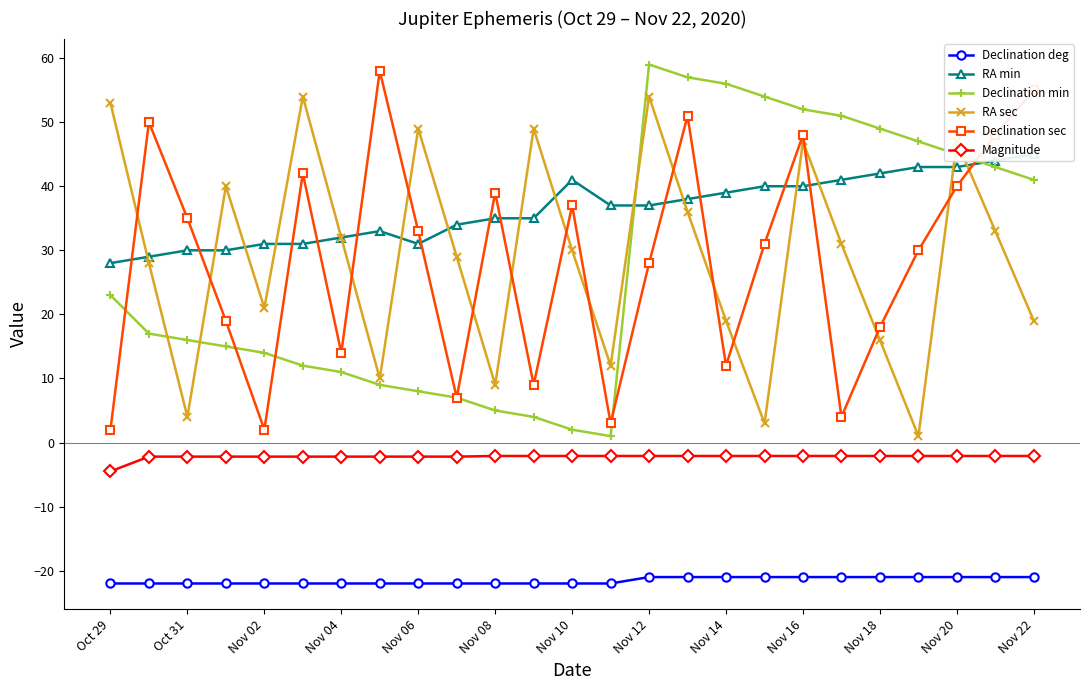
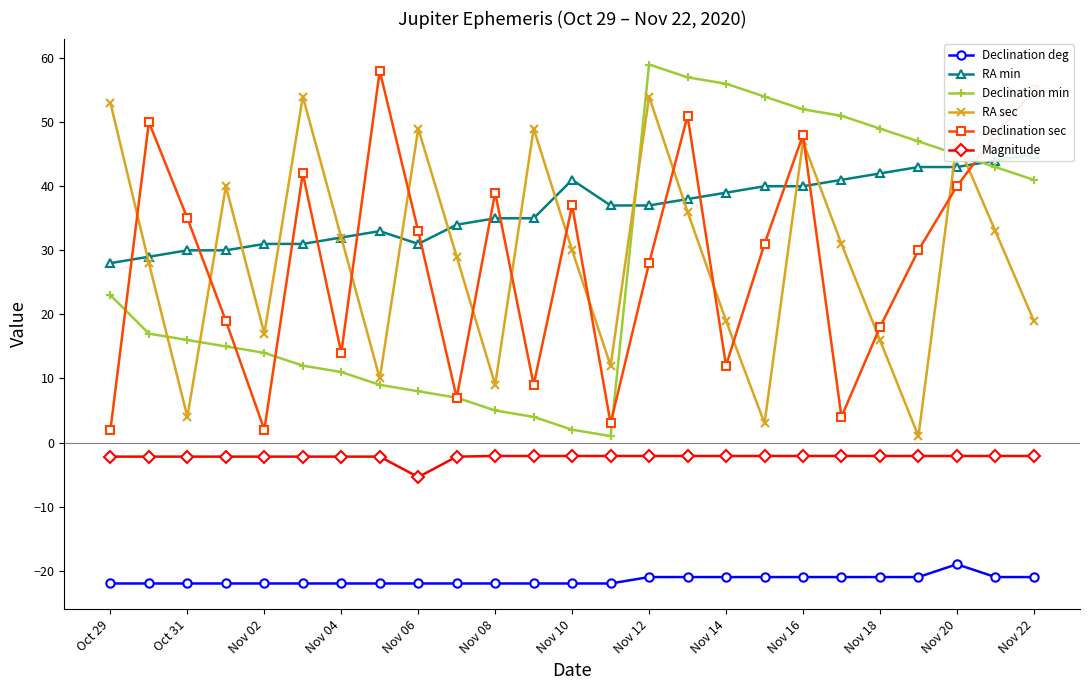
Magnitude, Oct 29: -5 -> -2
RA sec, Nov 02: 21 -> 17
Magnitude, Nov 06: -2 -> -5
Declination deg, Nov 20: -21 -> -19
